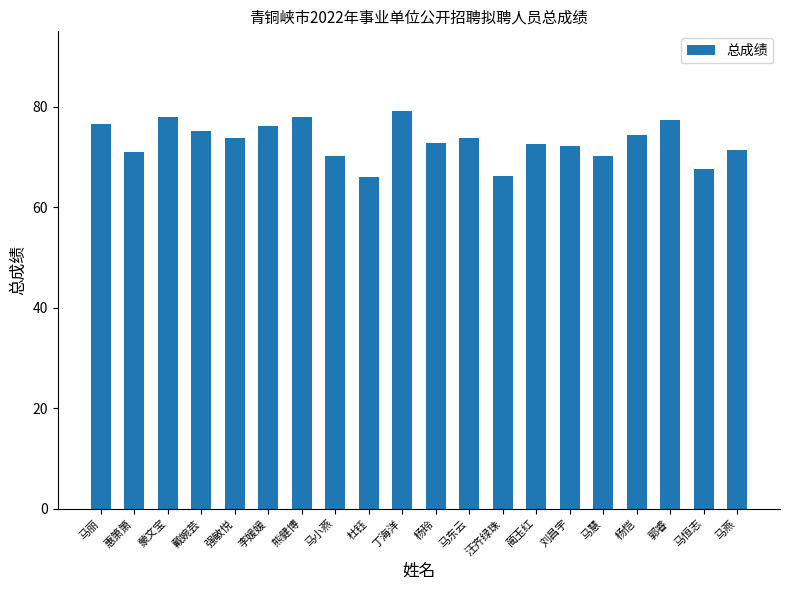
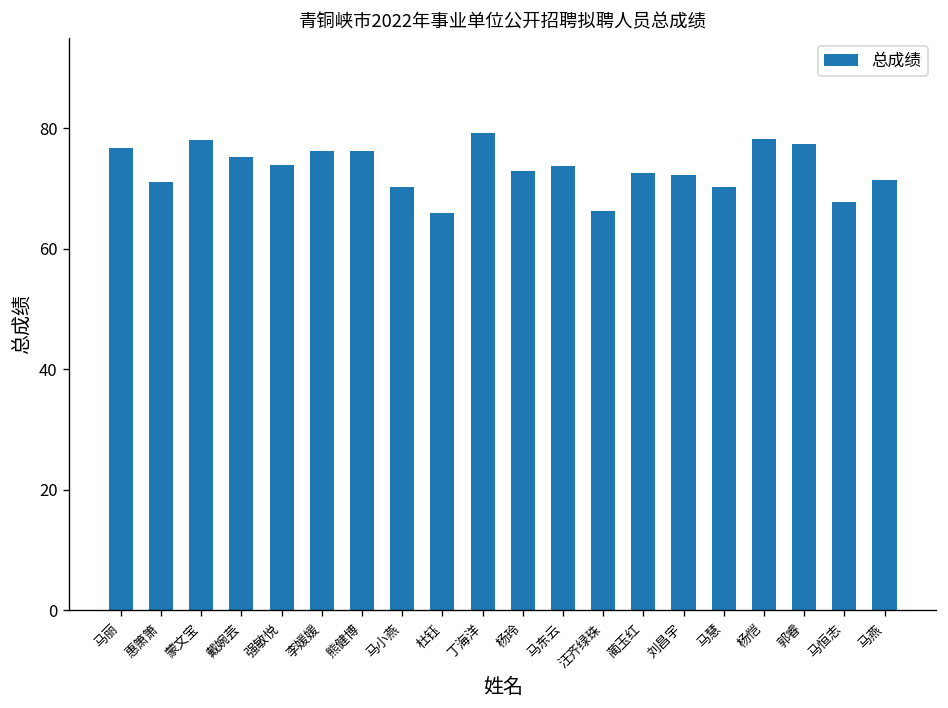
熊健博: 78 -> 76
杨恺: 74 -> 78
